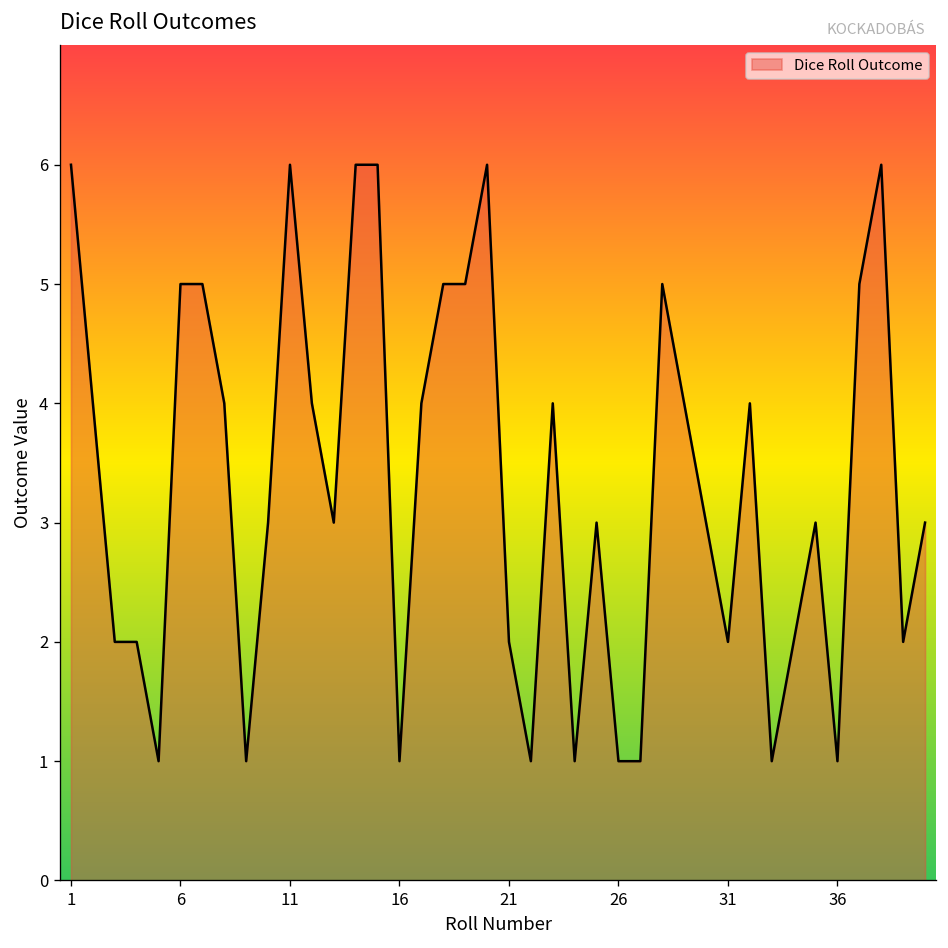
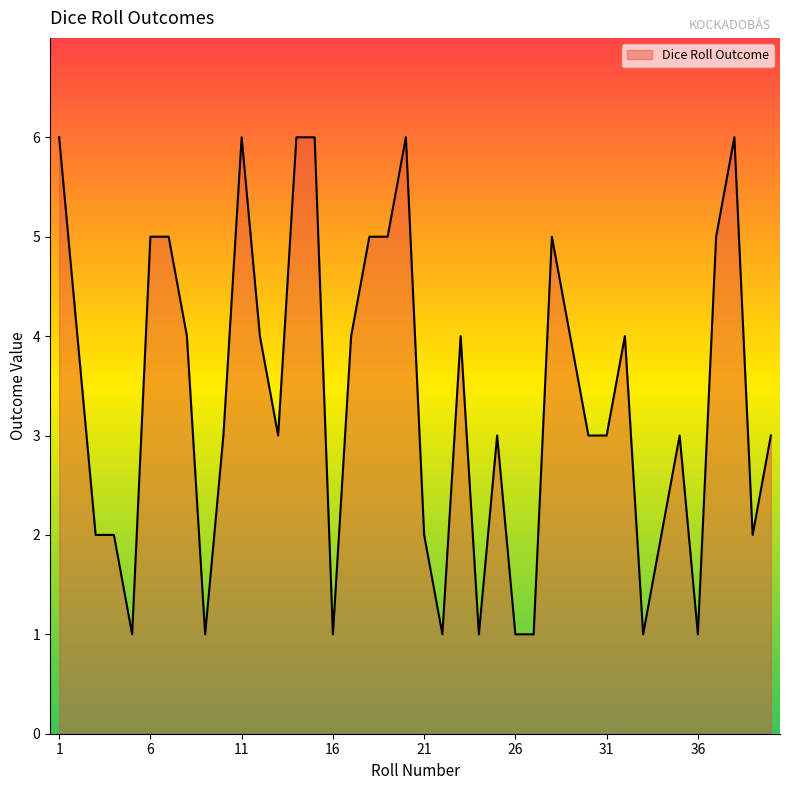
31: 2 -> 3
